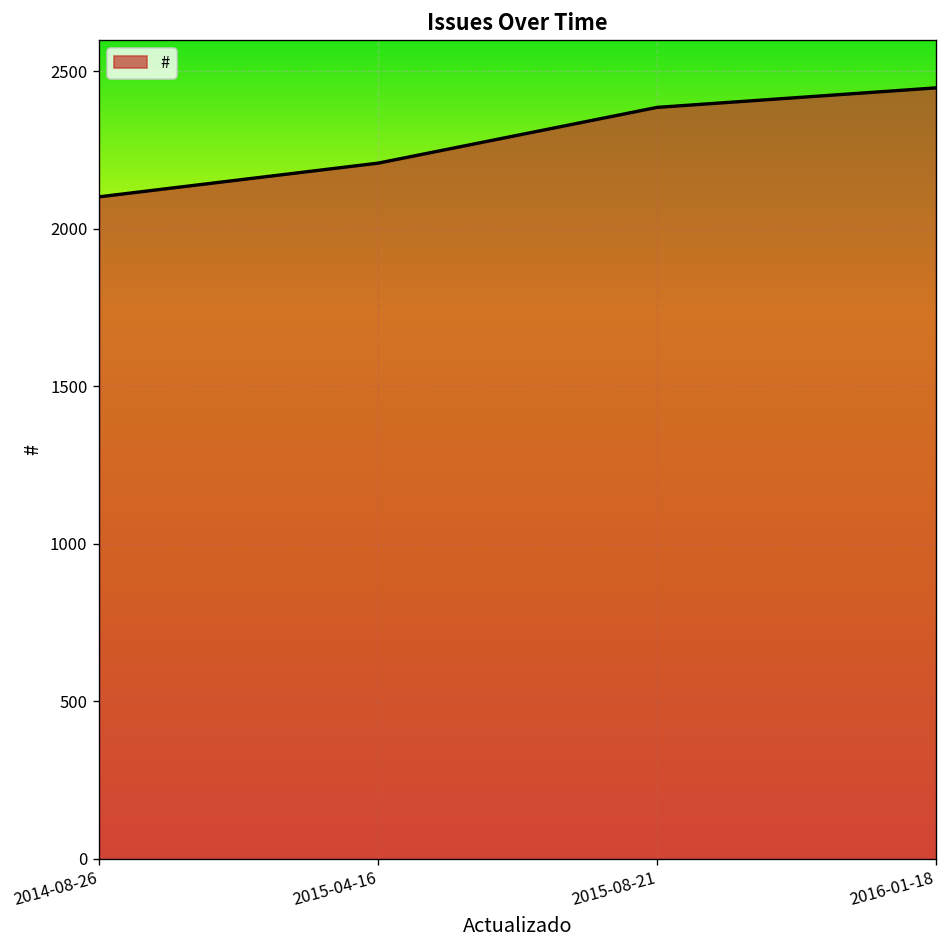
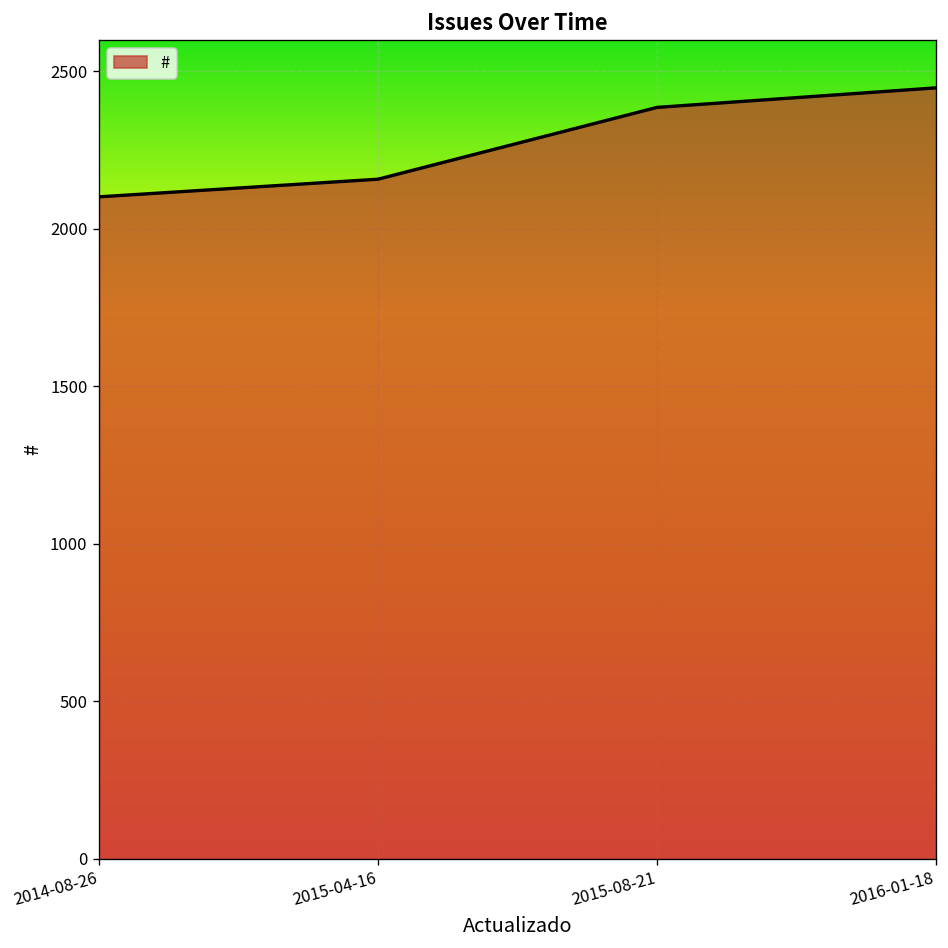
2015-04-16: 2210 -> 2160
